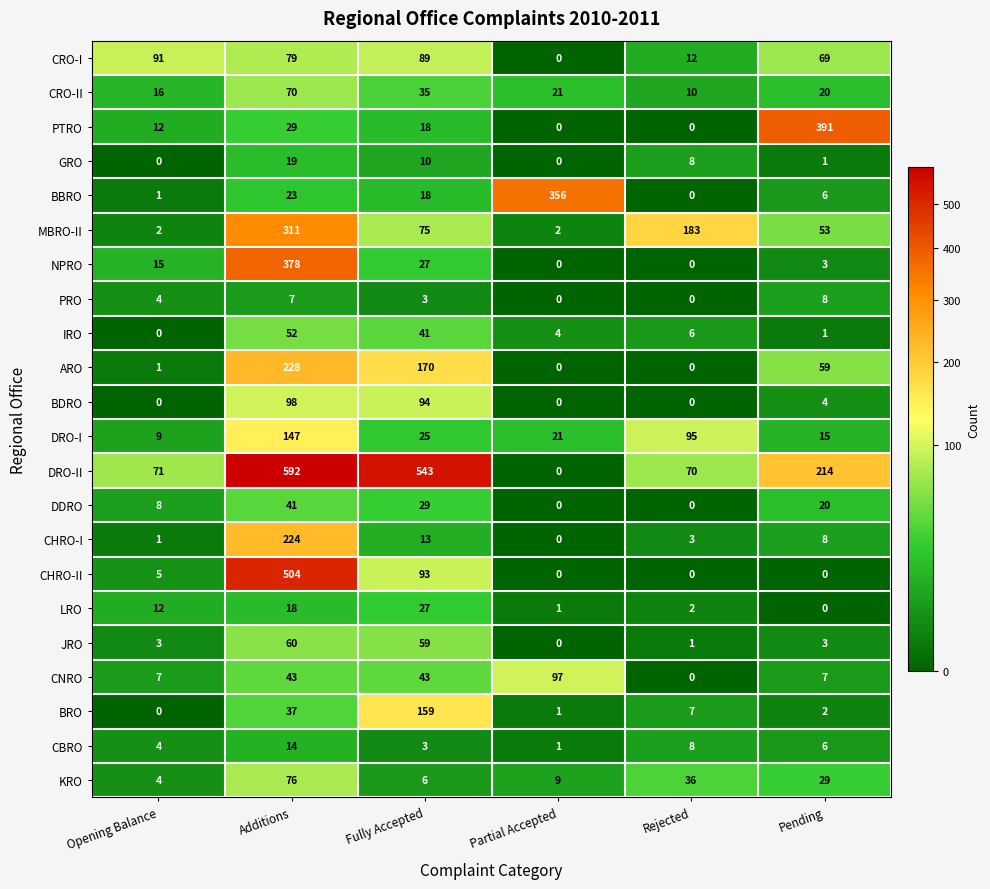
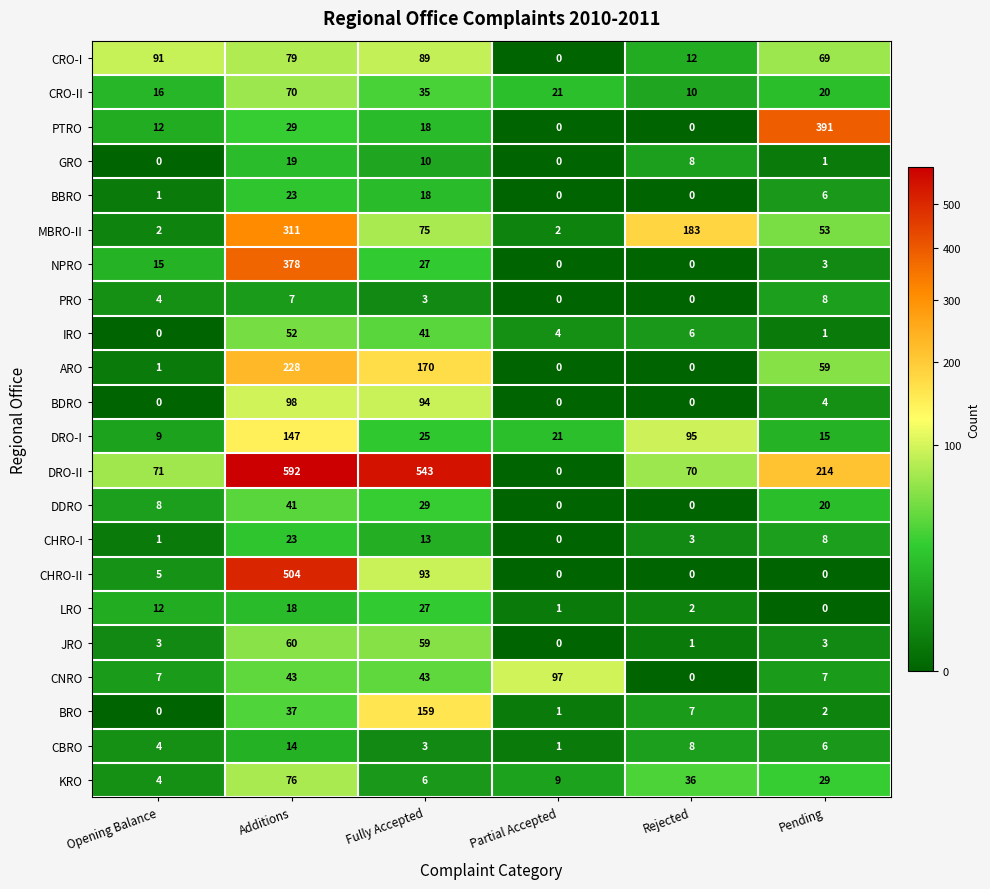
BBRO, Partial Accepted: 356 -> 0
CHRO-I, Additions: 224 -> 23
